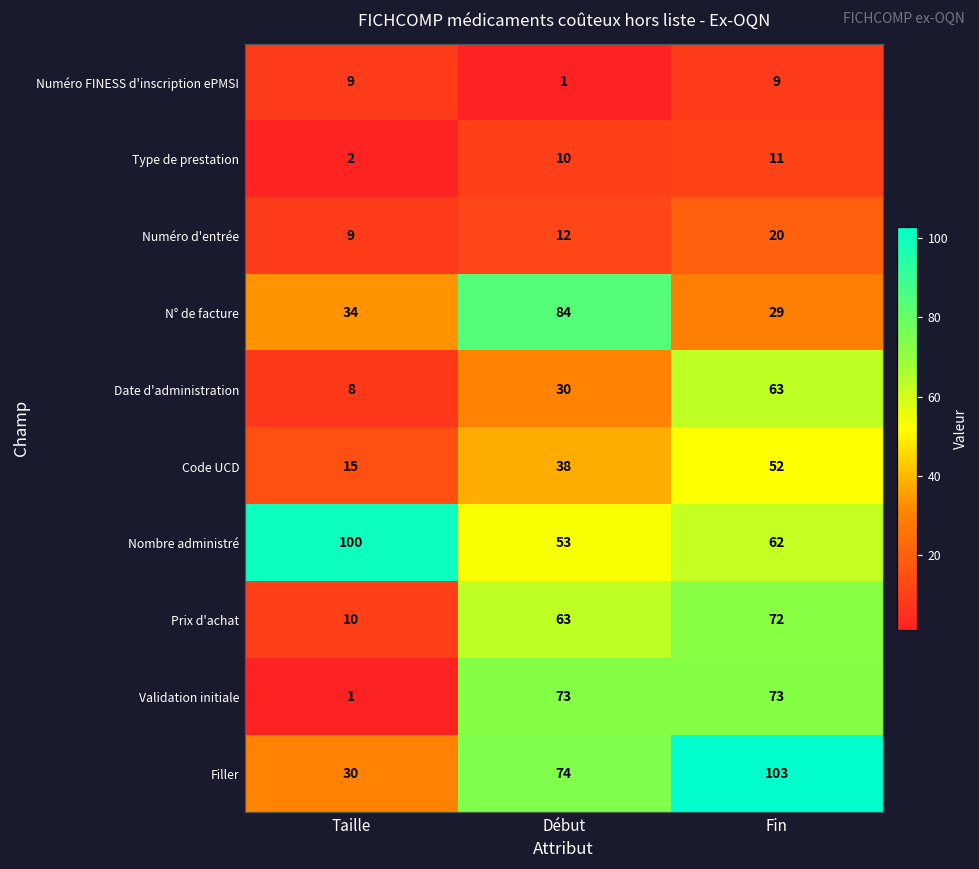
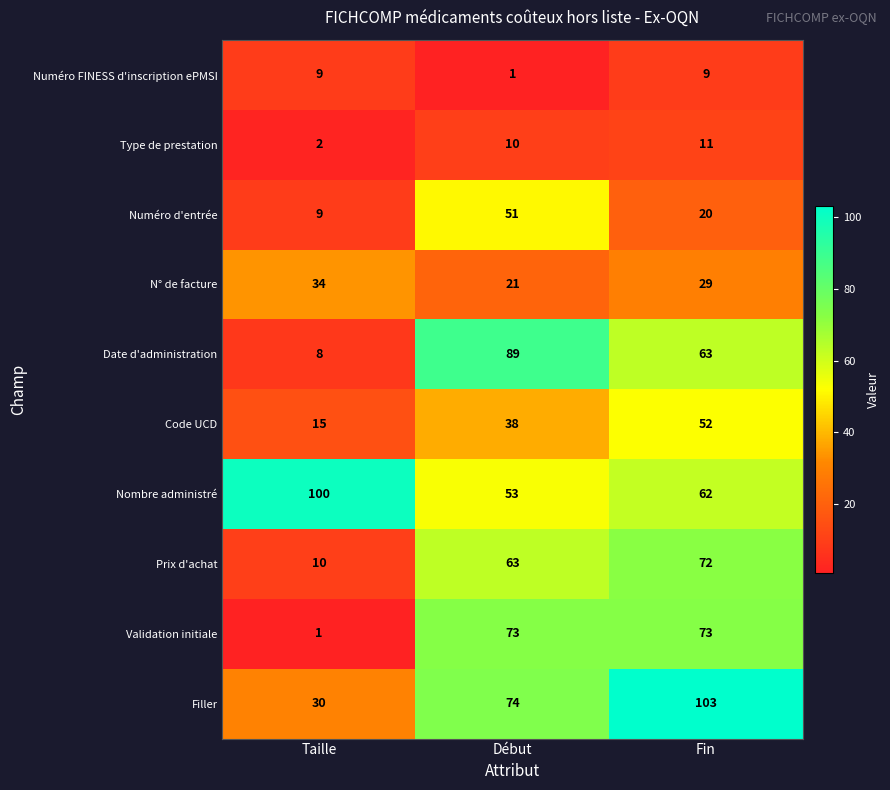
Numéro d'entrée, Début: 12 -> 51
N° de facture, Début: 84 -> 21
Date d'administration, Début: 30 -> 89
